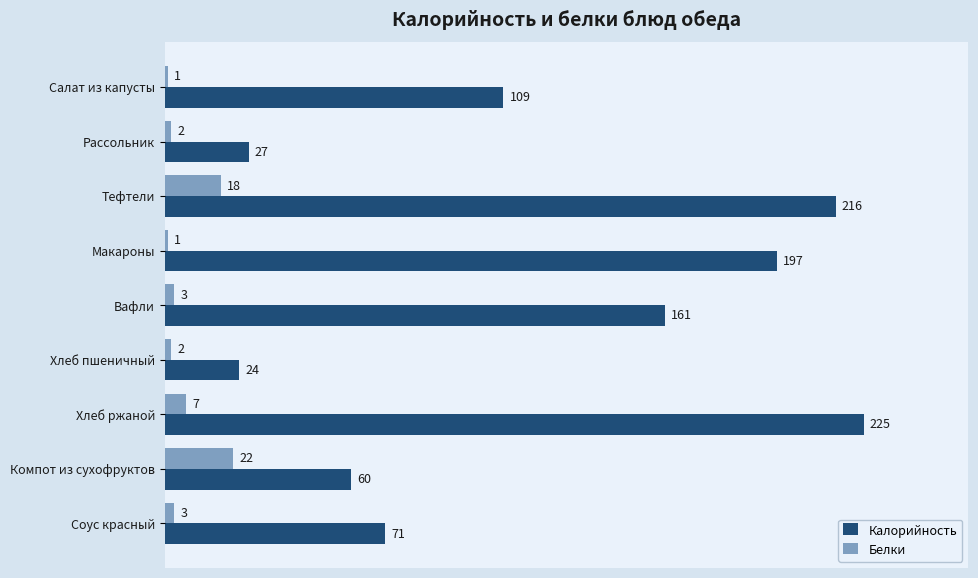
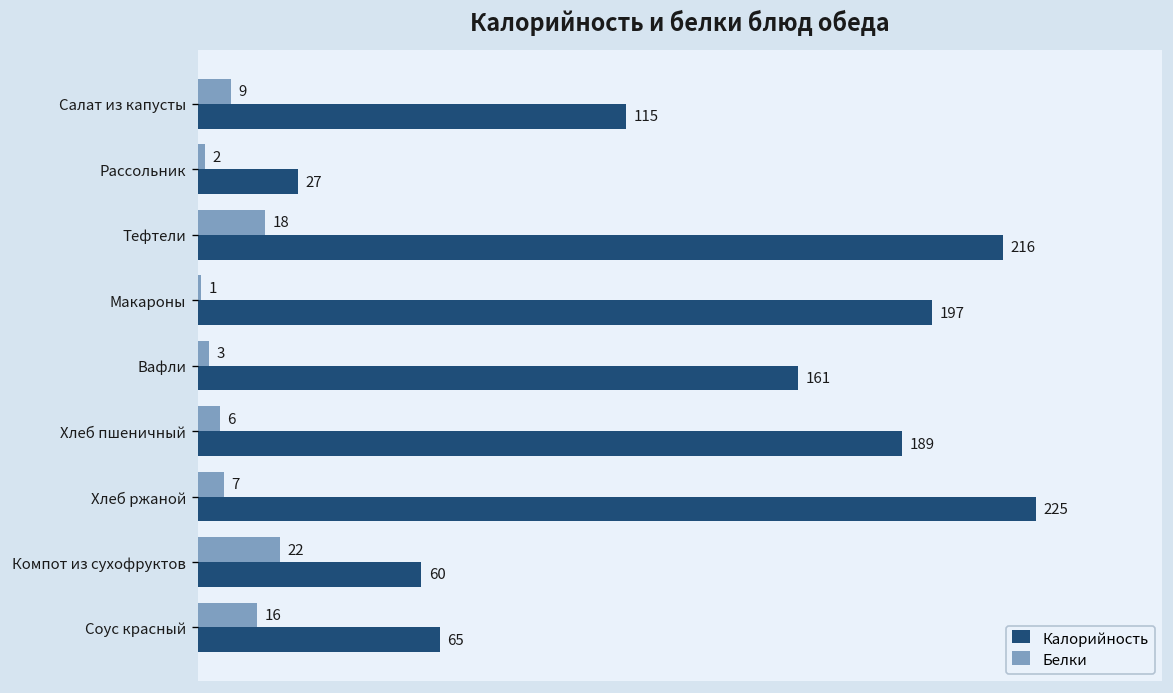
Белки, Салат из капусты: 1 -> 9
Калорийность, Салат из капусты: 109 -> 115
Белки, Хлеб пшеничный: 2 -> 6
Калорийность, Хлеб пшеничный: 24 -> 189
Белки, Соус красный: 3 -> 16
Калорийность, Соус красный: 71 -> 65
